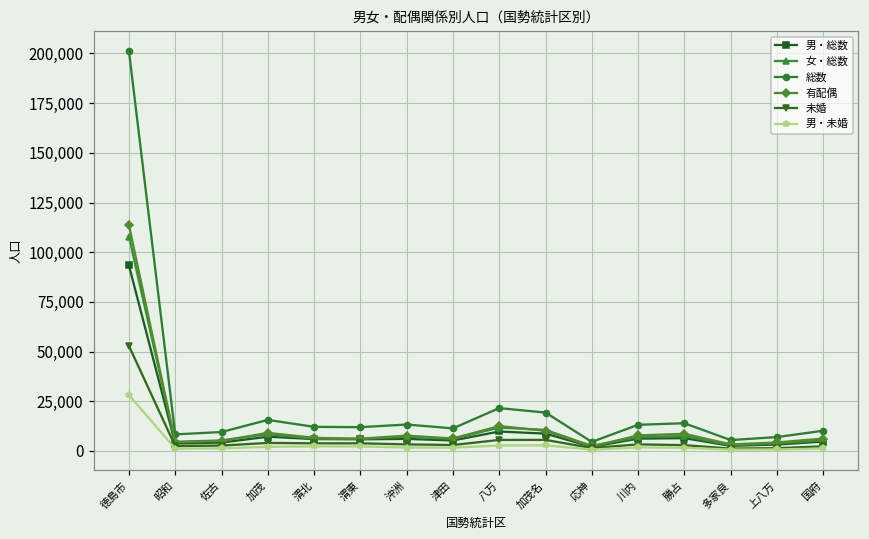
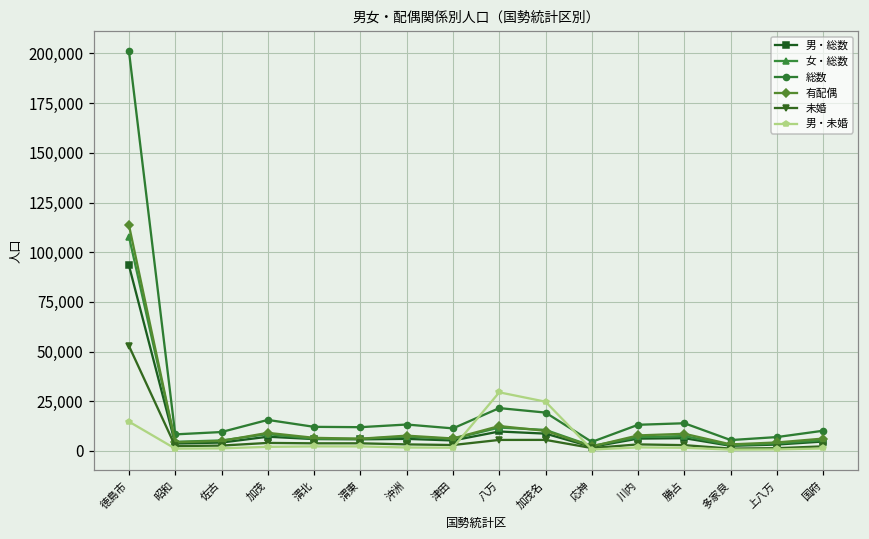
男・未婚, 徳島市: 28,000 -> 15,000
男・未婚, 八万: 3,000 -> 30,000
男・未婚, 加茂名: 3,000 -> 25,000
